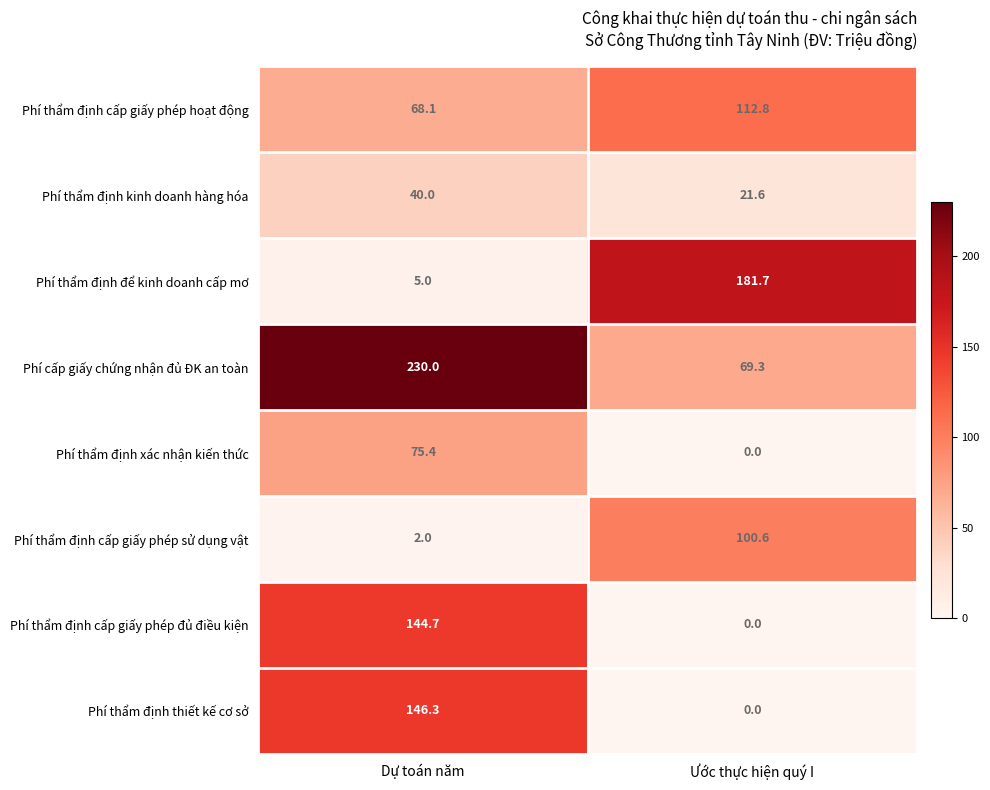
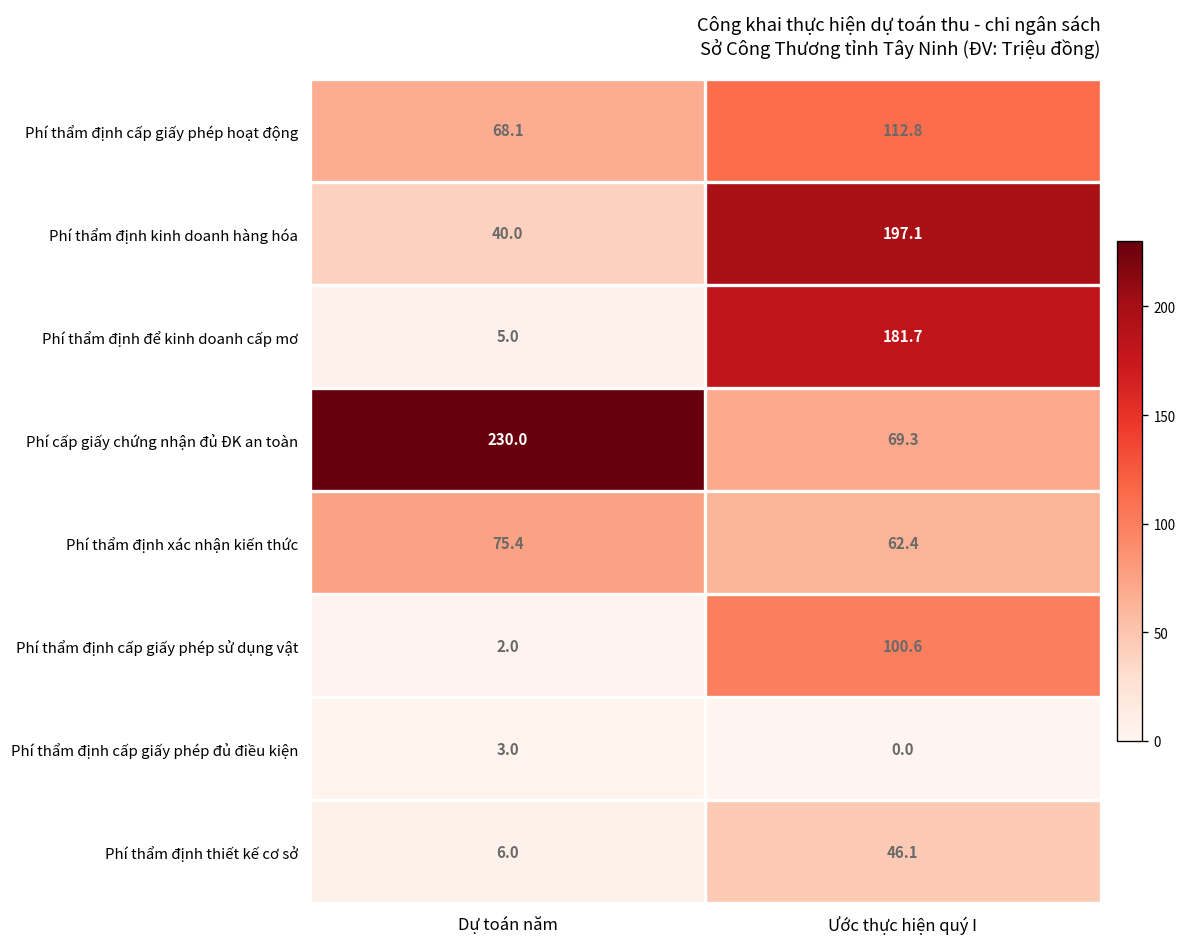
Phí thẩm định kinh doanh hàng hóa, Ước thực hiện quý I: 21.6 -> 197.1
Phí thẩm định xác nhận kiến thức, Ước thực hiện quý I: 0.0 -> 62.4
Phí thẩm định cấp giấy phép đủ điều kiện, Dự toán năm: 144.7 -> 3.0
Phí thẩm định thiết kế cơ sở, Dự toán năm: 146.3 -> 6.0
Phí thẩm định thiết kế cơ sở, Ước thực hiện quý I: 0.0 -> 46.1
